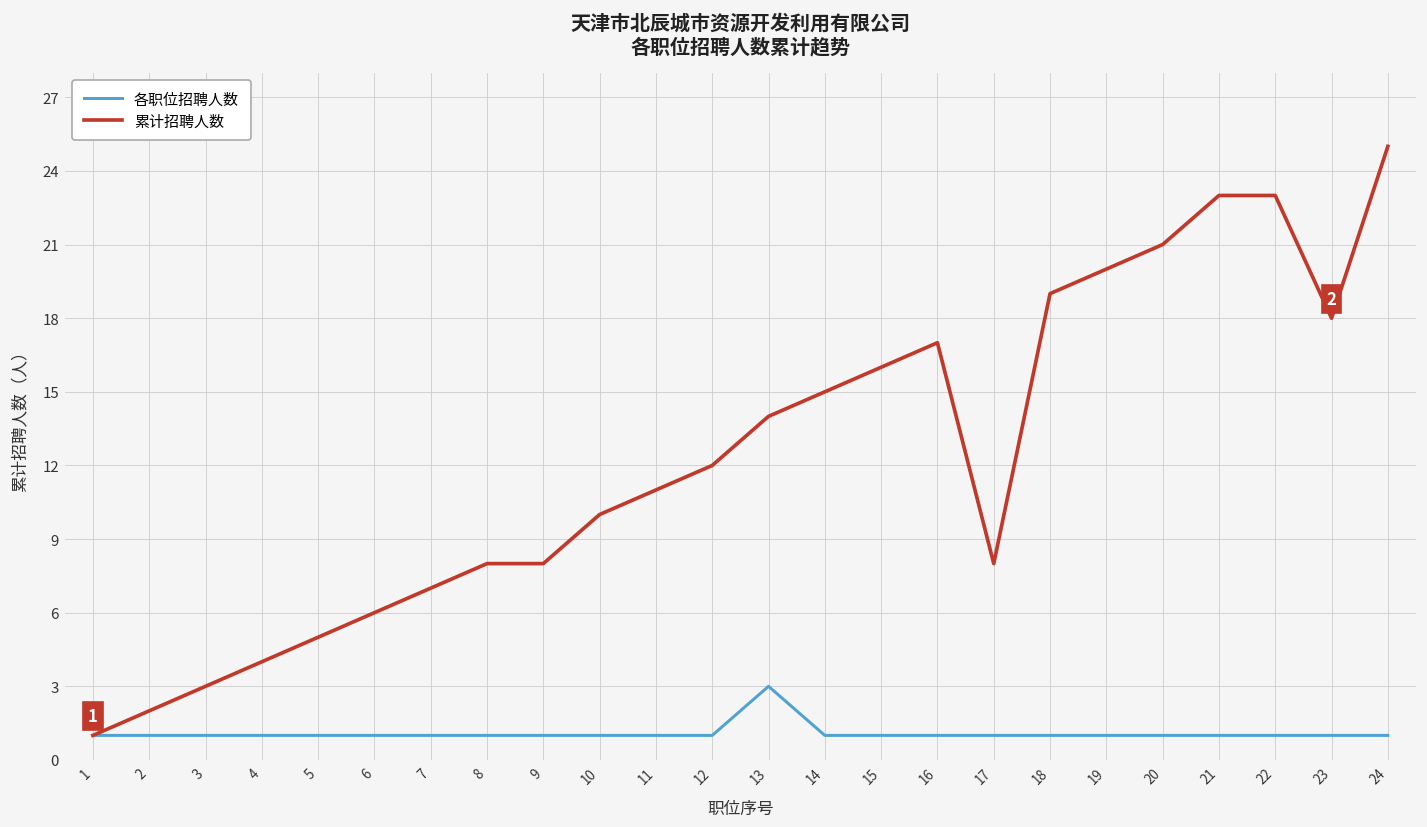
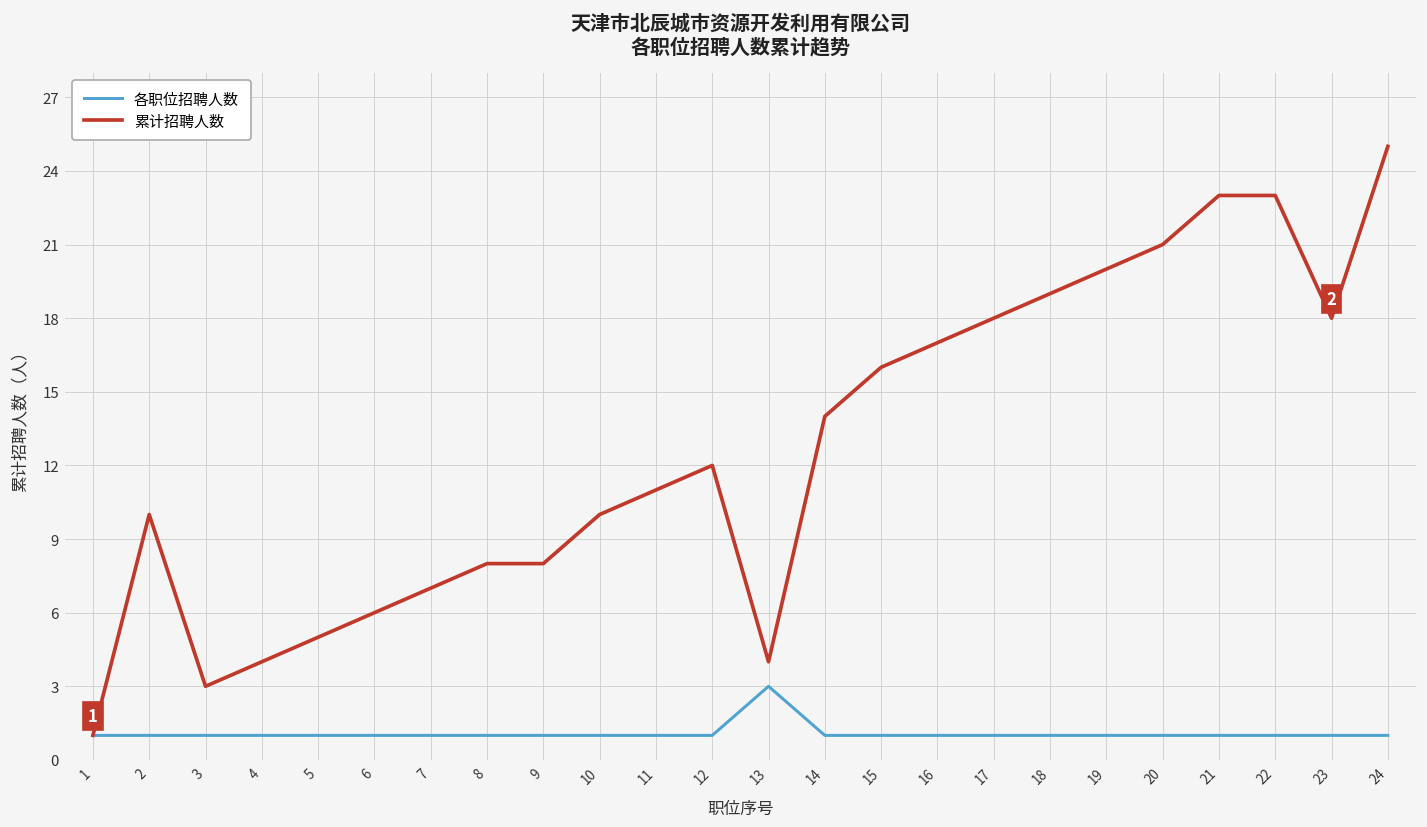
累计招聘人数, 2: 2 -> 10
累计招聘人数, 13: 14 -> 4
累计招聘人数, 14: 15 -> 14
累计招聘人数, 17: 8 -> 18
